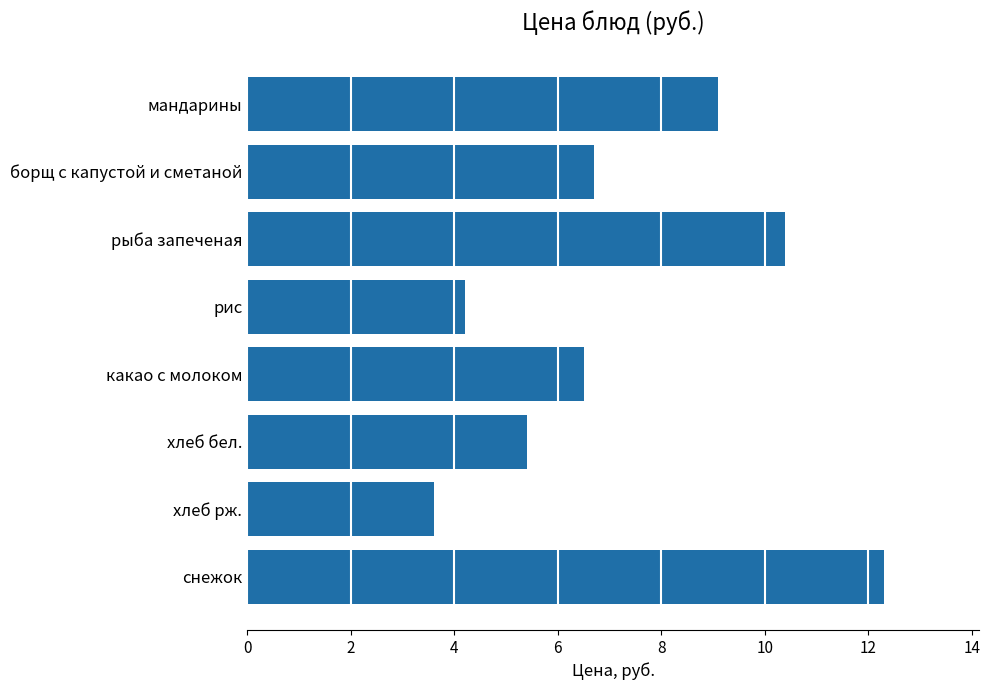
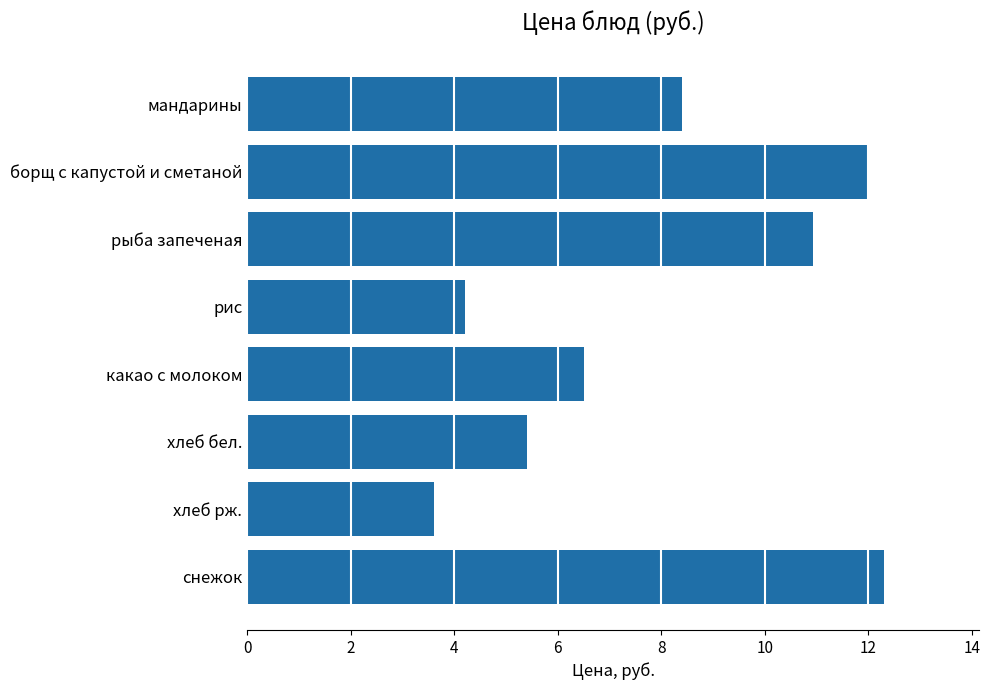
мандарины: 9.1 -> 8.4
борщ с капустой и сметаной: 6.7 -> 12.0
рыба запеченая: 10.4 -> 10.9
